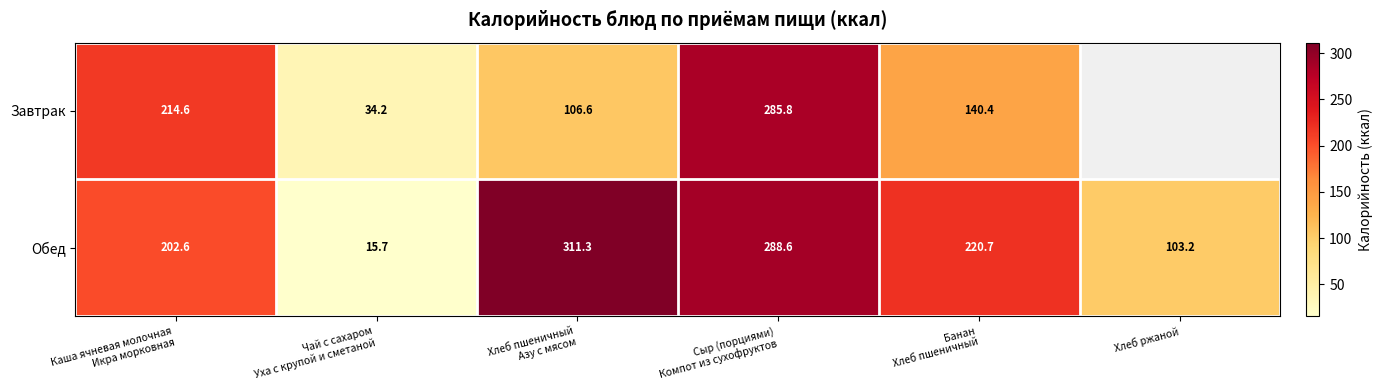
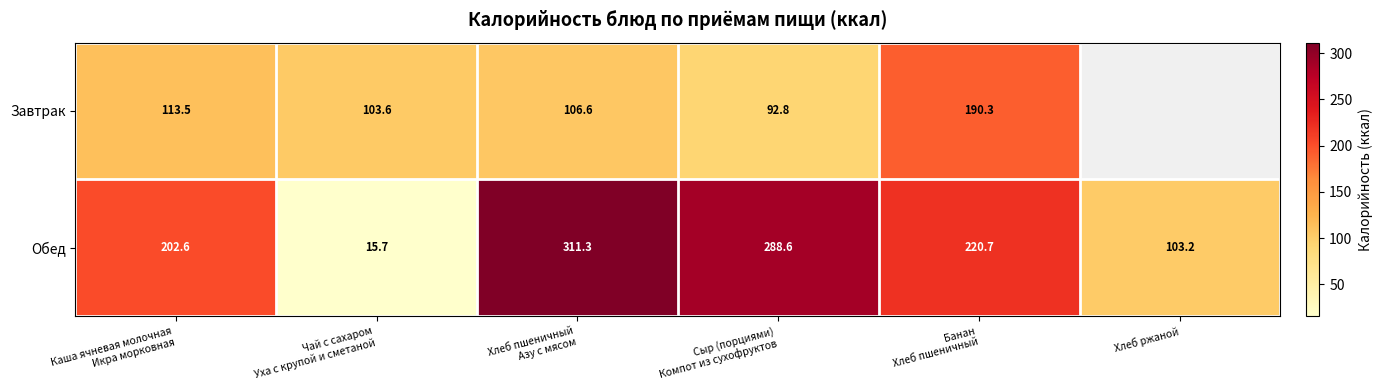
Завтрак, Каша ячневая молочная Икра морковная: 214.6 -> 113.5
Завтрак, Чай с сахаром Уха с крупой и сметаной: 34.2 -> 103.6
Завтрак, Сыр (порциями) Компот из сухофруктов: 285.8 -> 92.8
Завтрак, Банан Хлеб пшеничный: 140.4 -> 190.3
